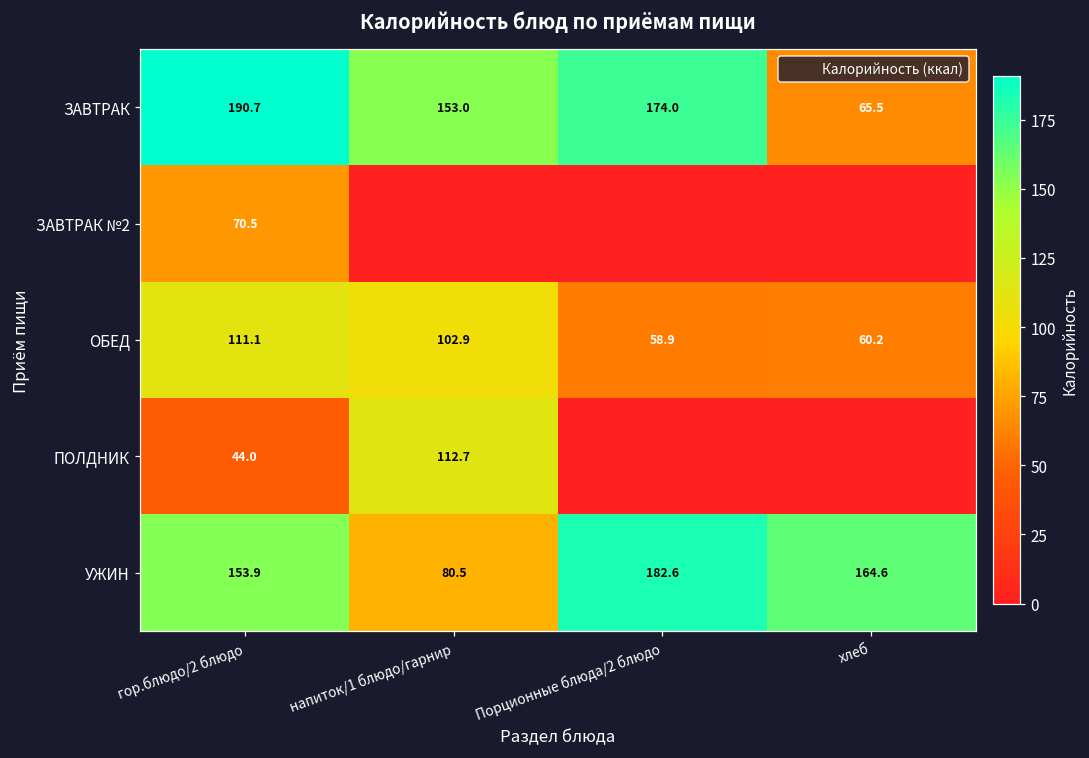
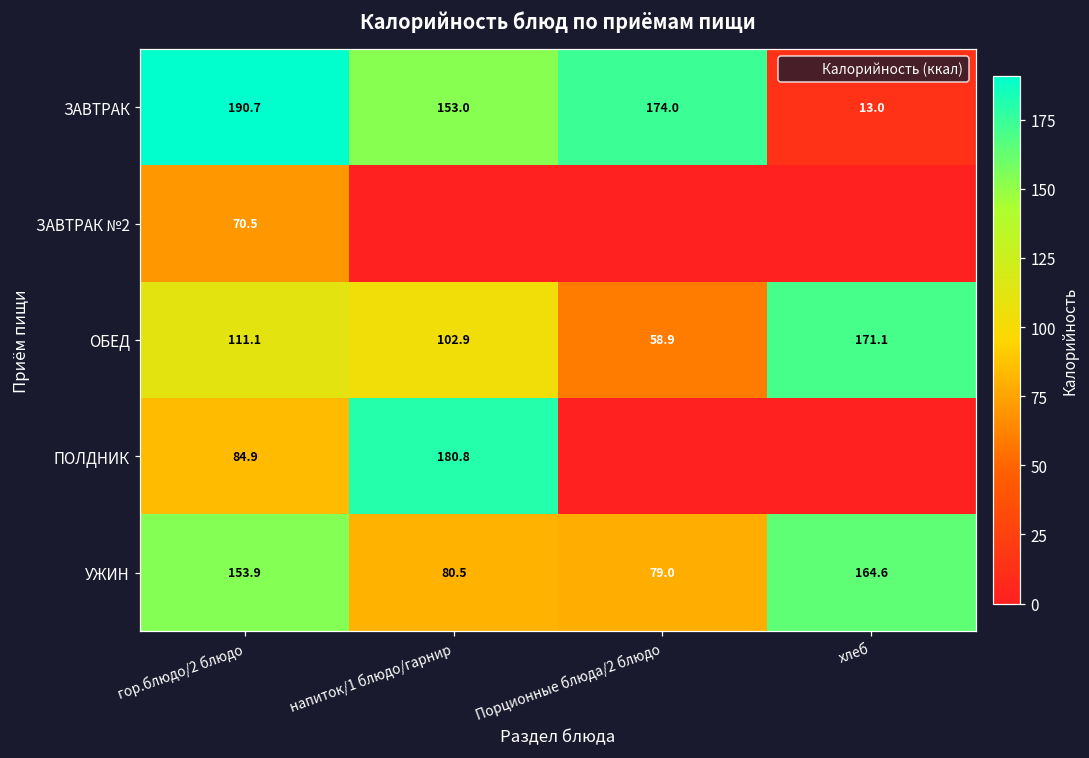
ЗАВТРАК, хлеб: 65.5 -> 13.0
ОБЕД, хлеб: 60.2 -> 171.1
ПОЛДНИК, гор.блюдо/2 блюдо: 44.0 -> 84.9
ПОЛДНИК, напиток/1 блюдо/гарнир: 112.7 -> 180.8
УЖИН, Порционные блюда/2 блюдо: 182.6 -> 79.0
